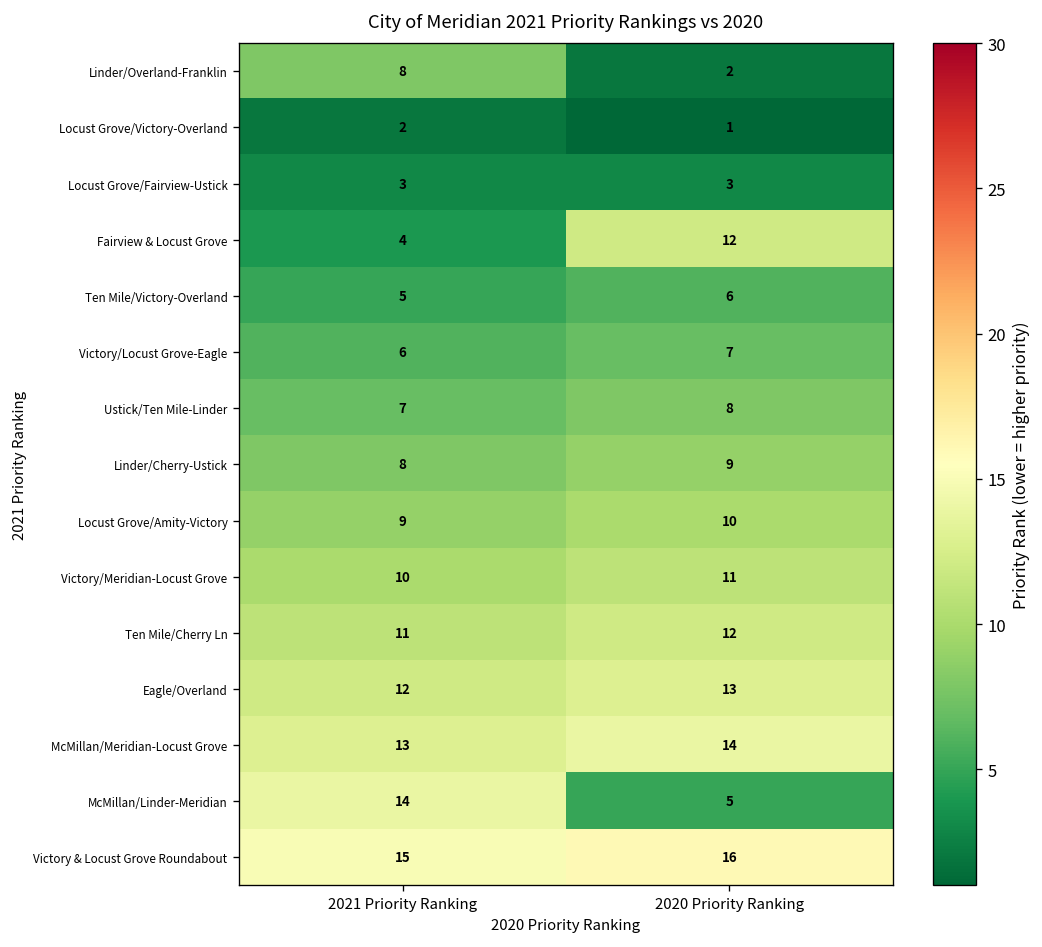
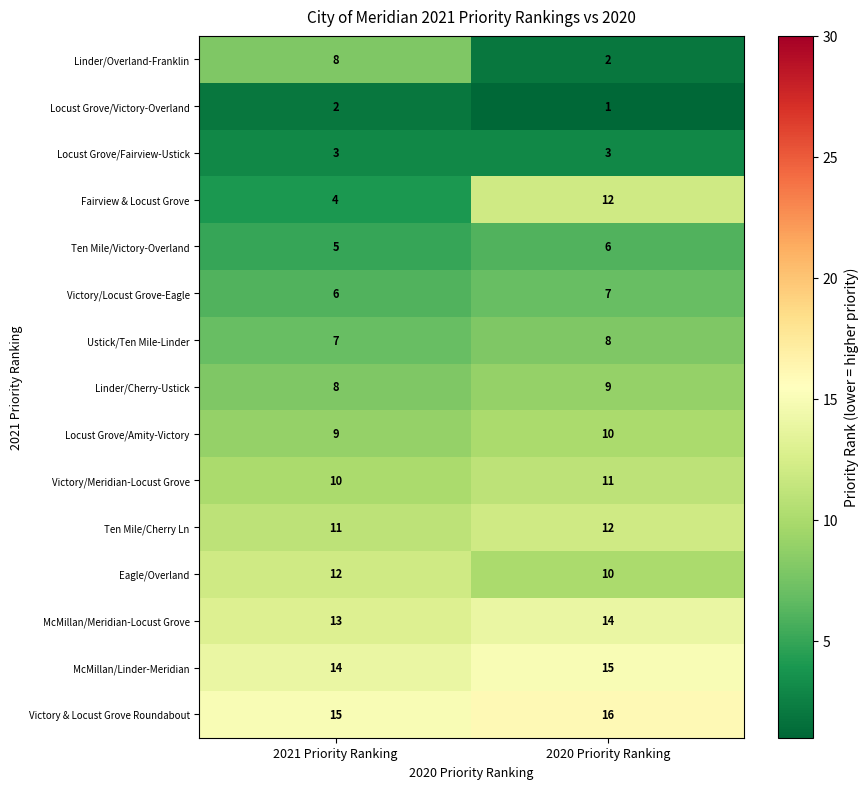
Eagle/Overland, 2020 Priority Ranking: 13 -> 10
McMillan/Linder-Meridian, 2020 Priority Ranking: 5 -> 15
